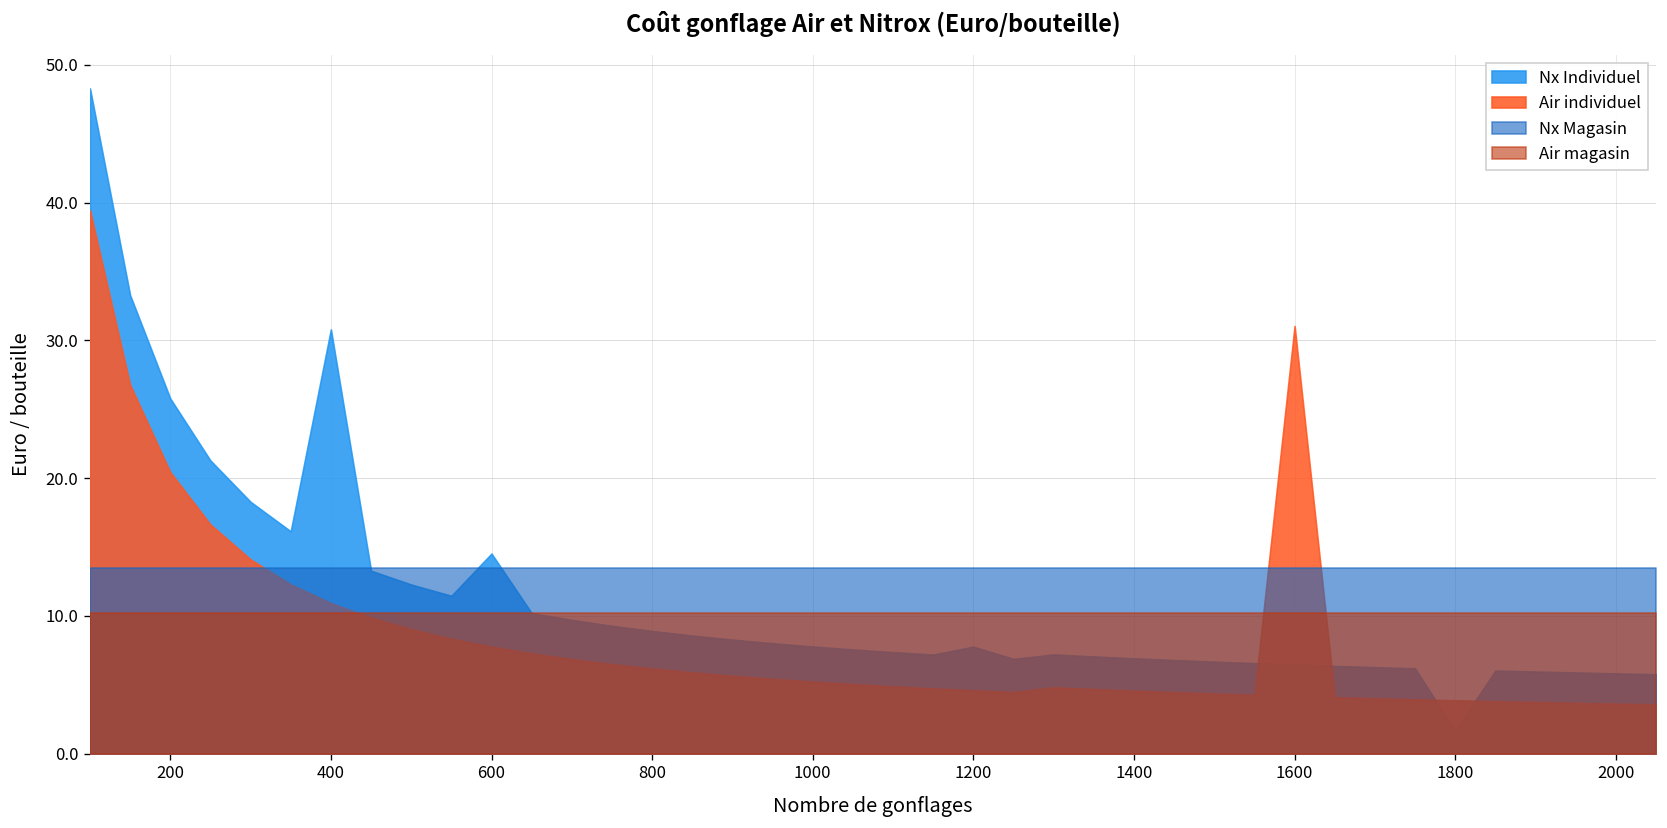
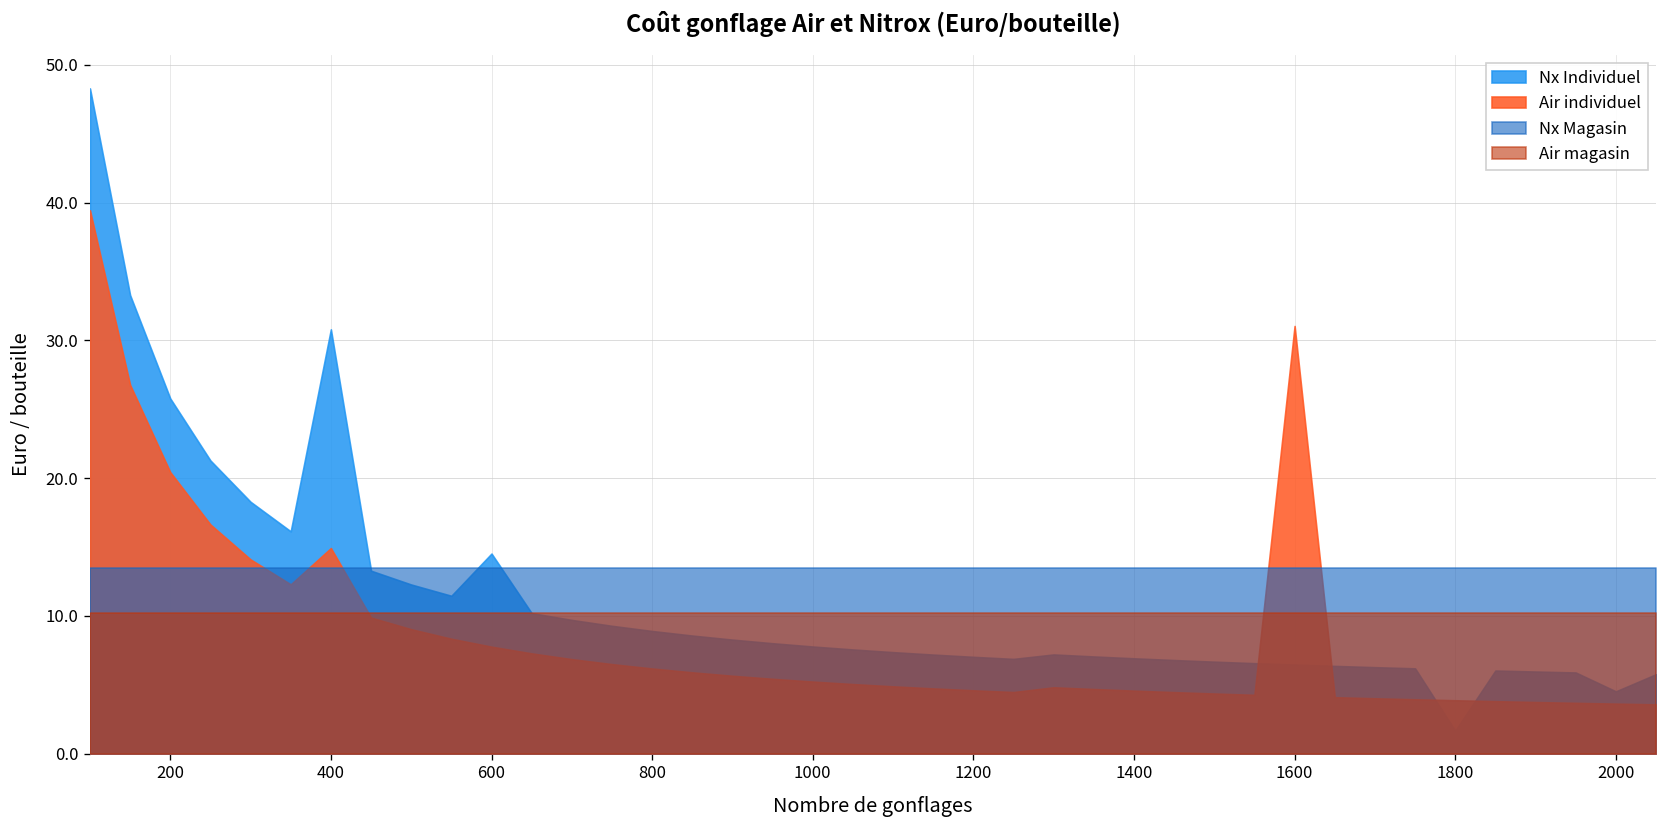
Air individuel, 400: 10.9 -> 14.9
Nx Individuel, 1200: 7.8 -> 7.0
Nx Individuel, 2000: 5.8 -> 4.5
